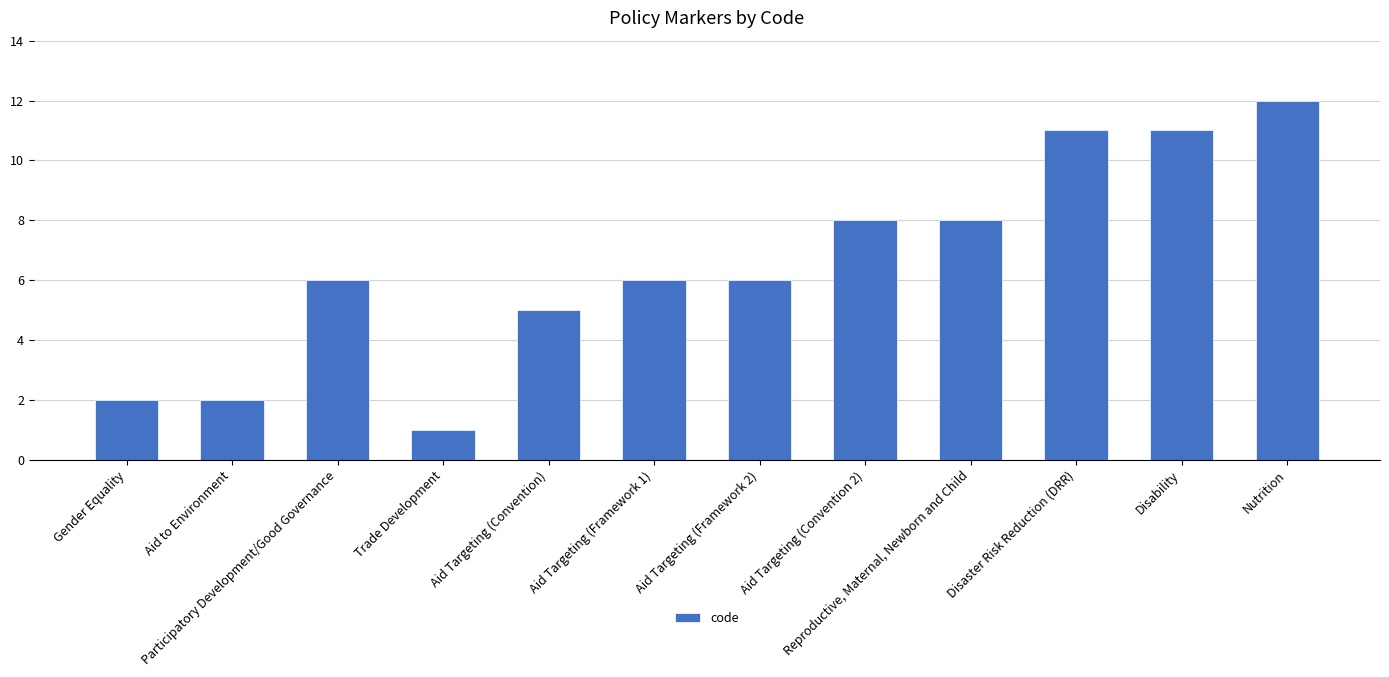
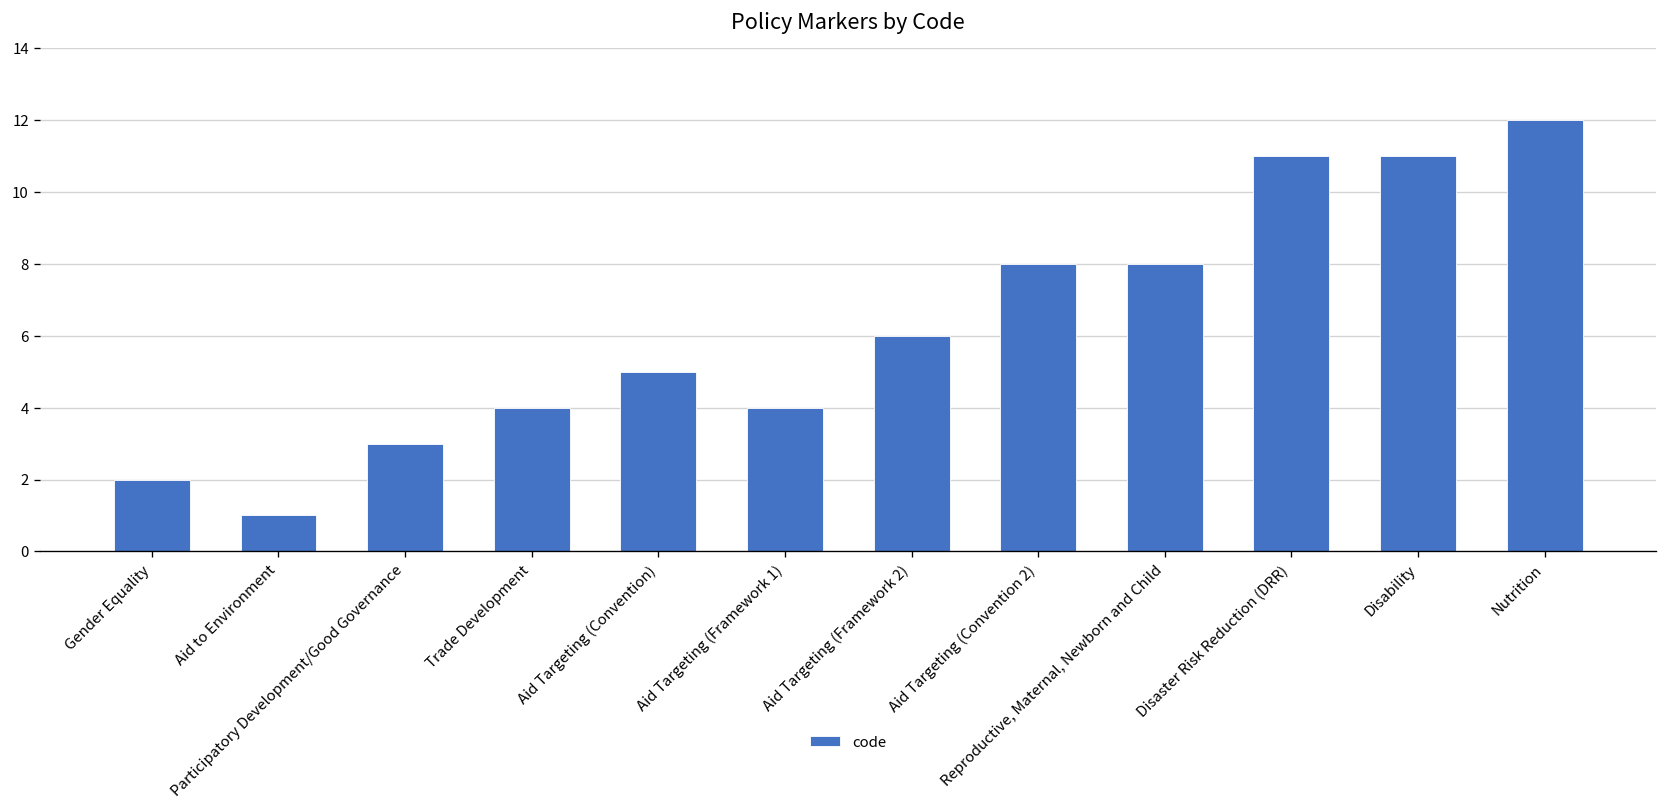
Aid to Environment: 2 -> 1
Participatory Development/Good Governance: 6 -> 3
Trade Development: 1 -> 4
Aid Targeting (Framework 1): 6 -> 4
